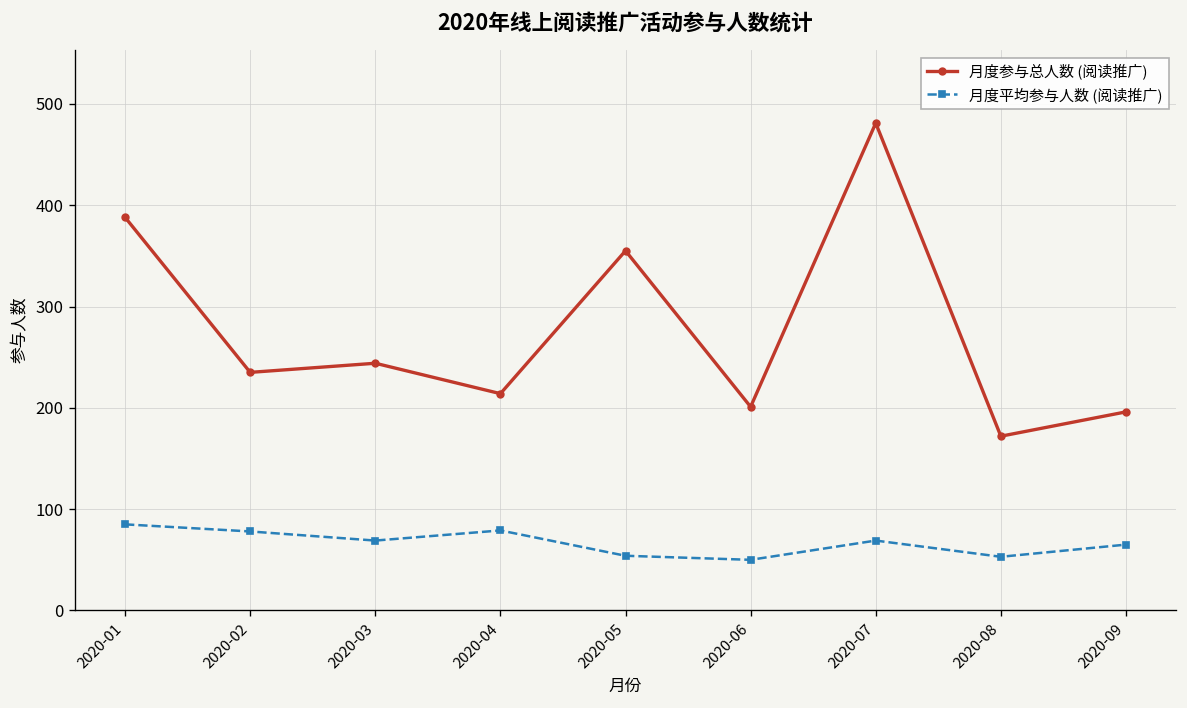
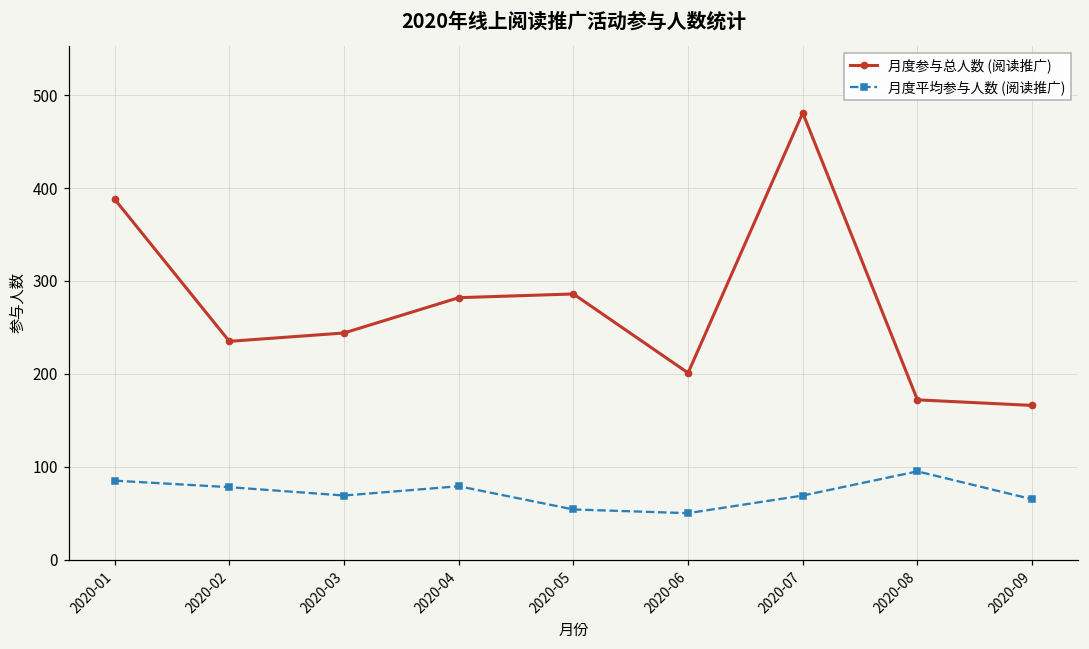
月度参与总人数 (阅读推广), 2020-04: 210 -> 280
月度参与总人数 (阅读推广), 2020-05: 360 -> 290
月度平均参与人数 (阅读推广), 2020-08: 50 -> 100
月度参与总人数 (阅读推广), 2020-09: 200 -> 170
